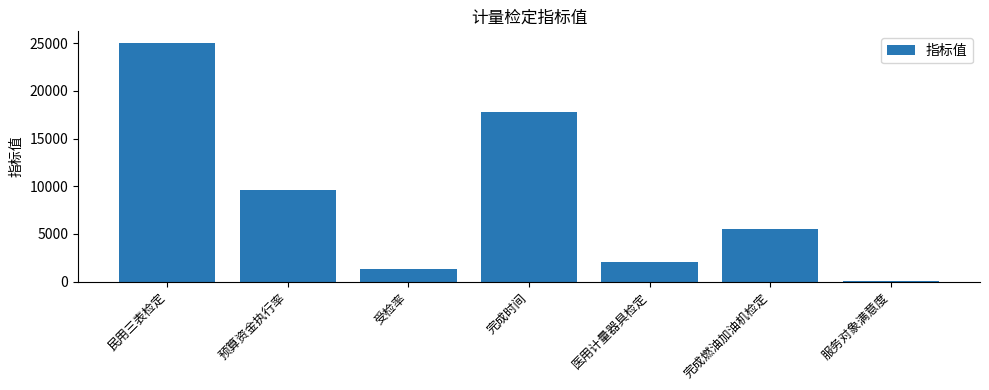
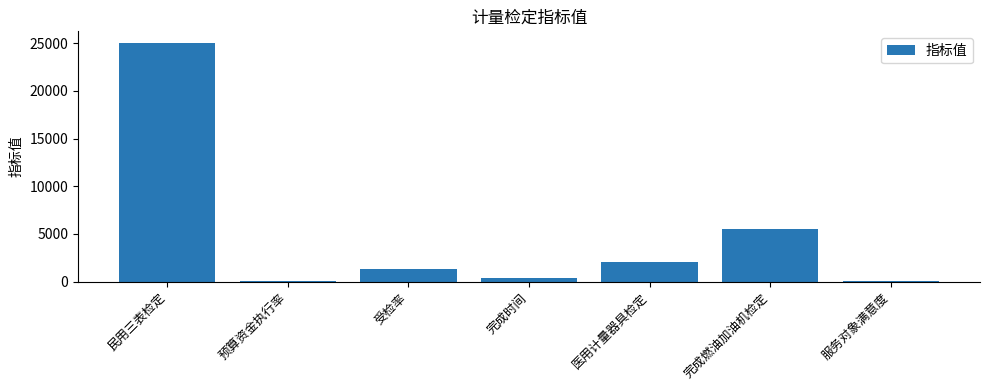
预算资金执行率: 10000 -> 0
完成时间: 18000 -> 0
